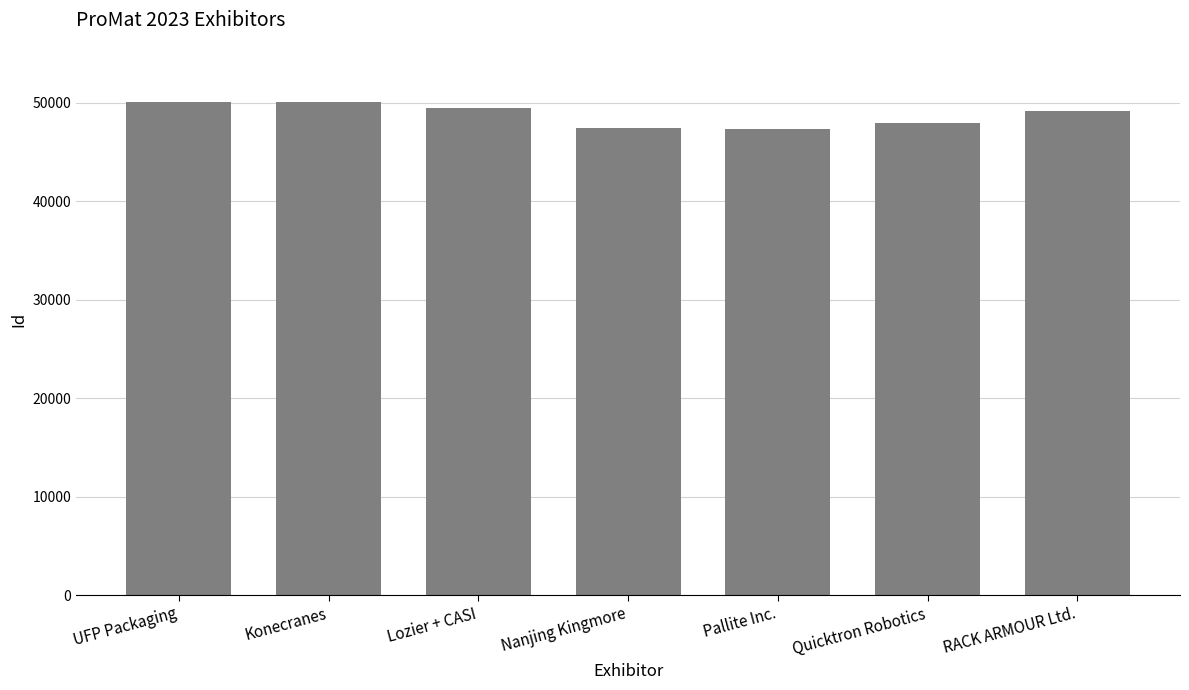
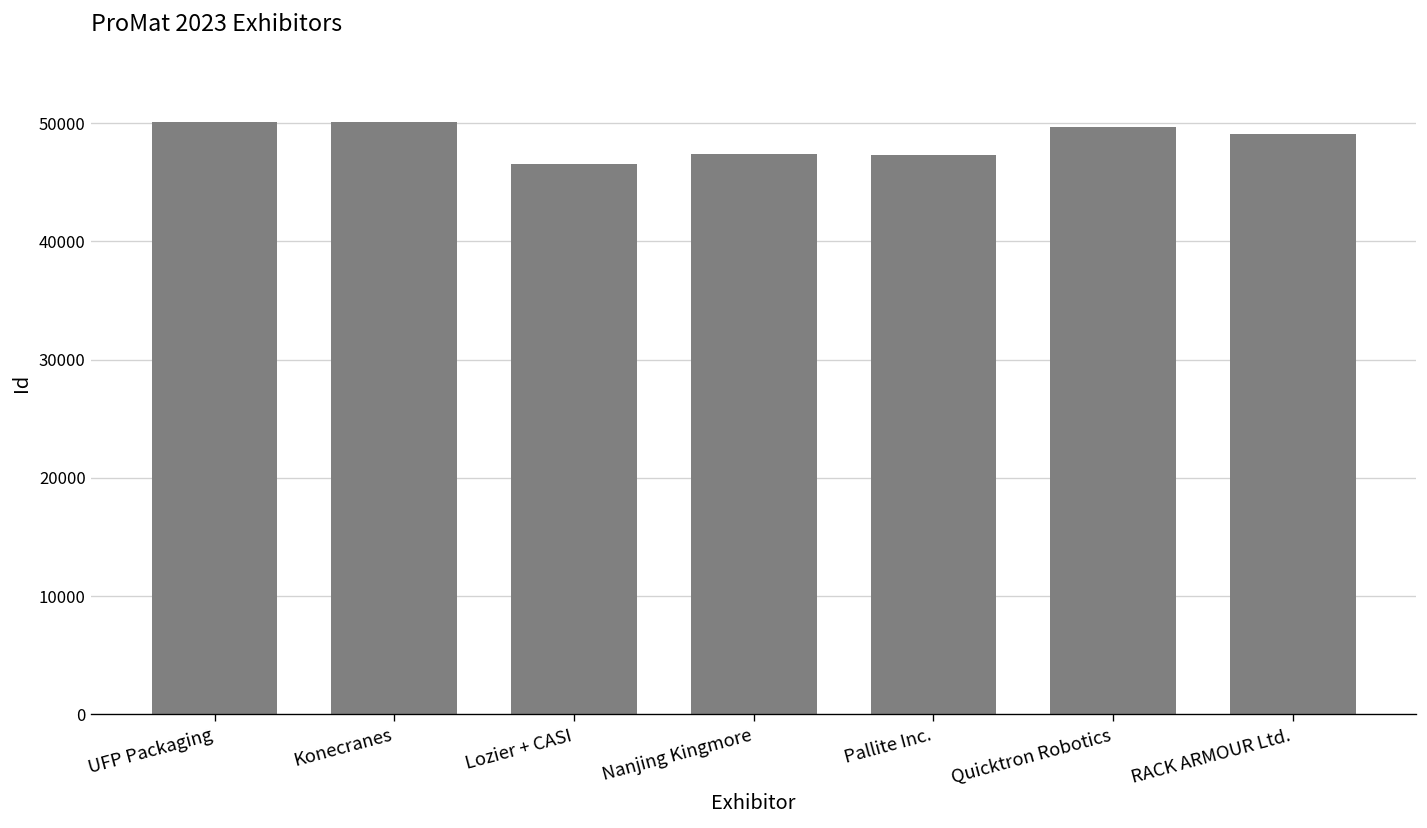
Lozier + CASI: 49000 -> 47000
Quicktron Robotics: 48000 -> 50000
